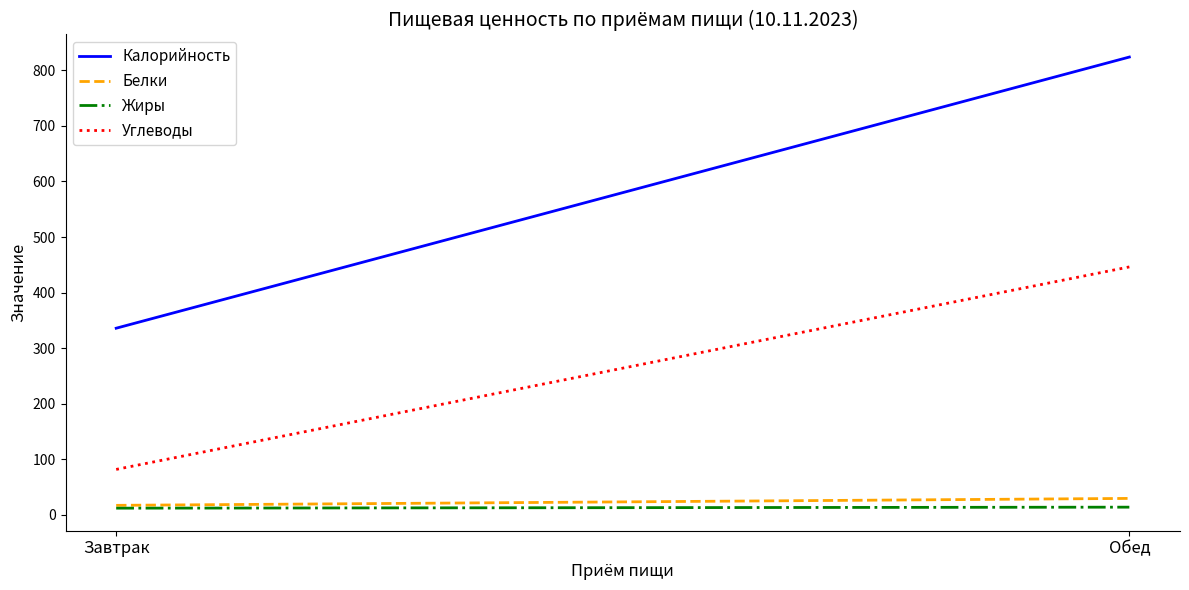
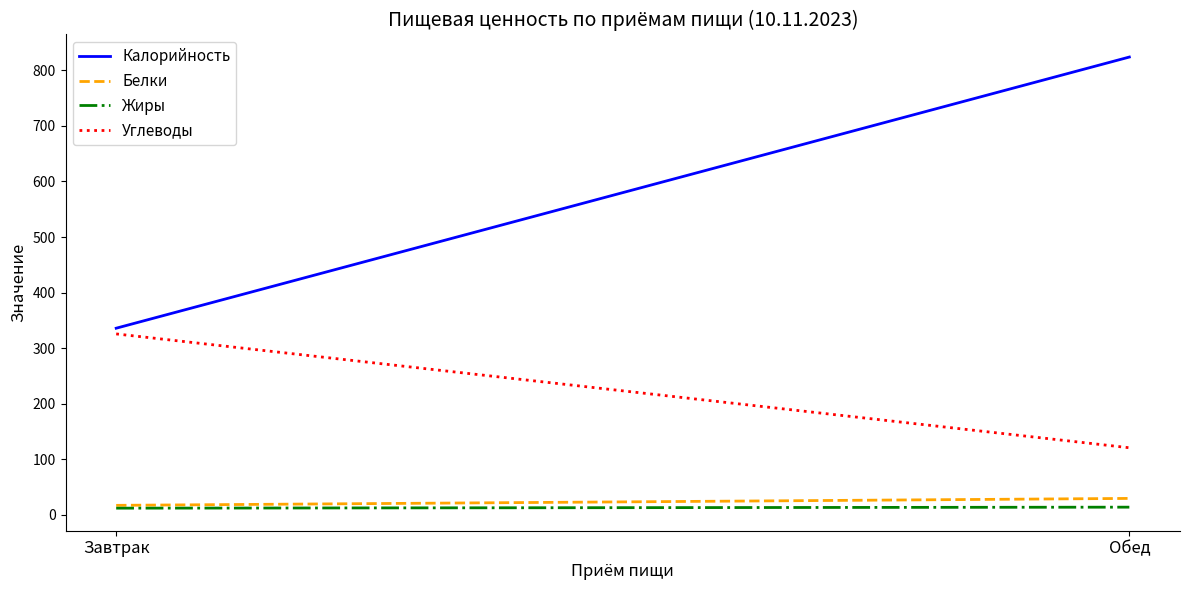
Углеводы, Завтрак: 80 -> 330
Углеводы, Обед: 450 -> 120
